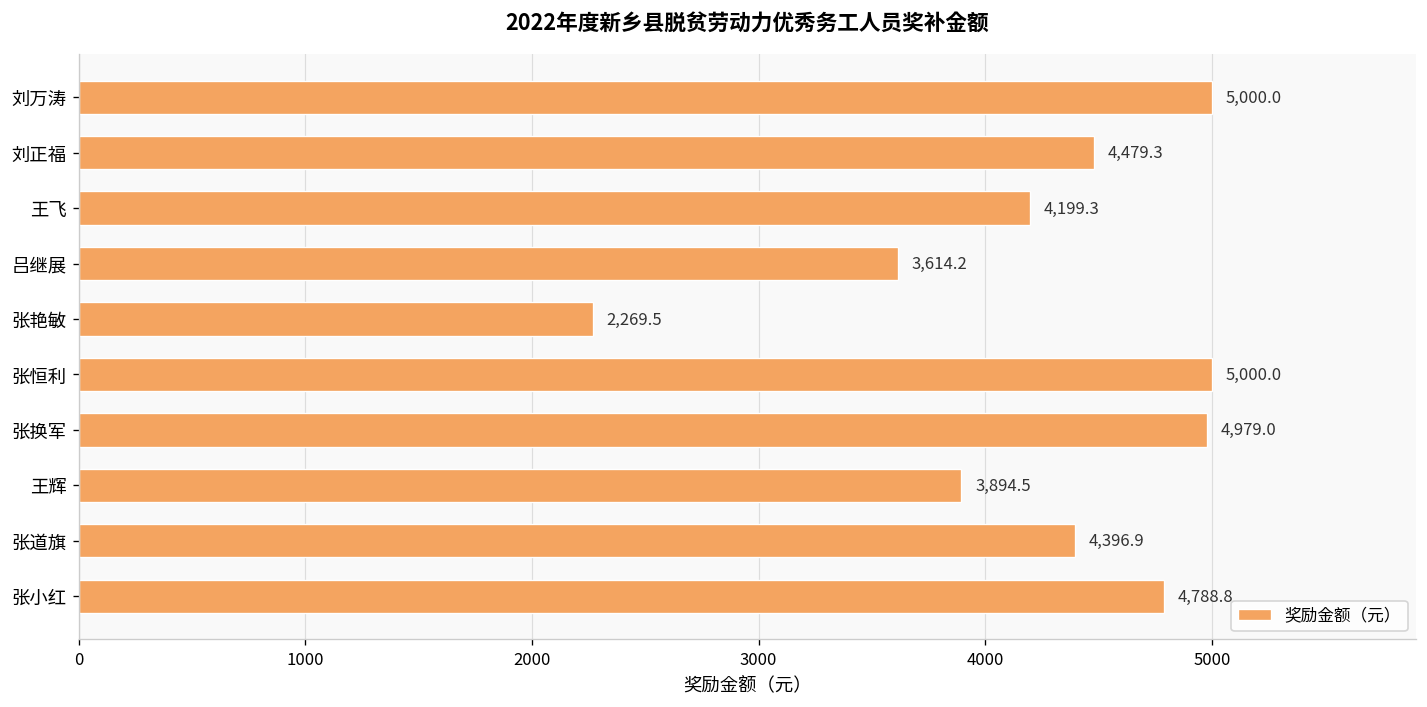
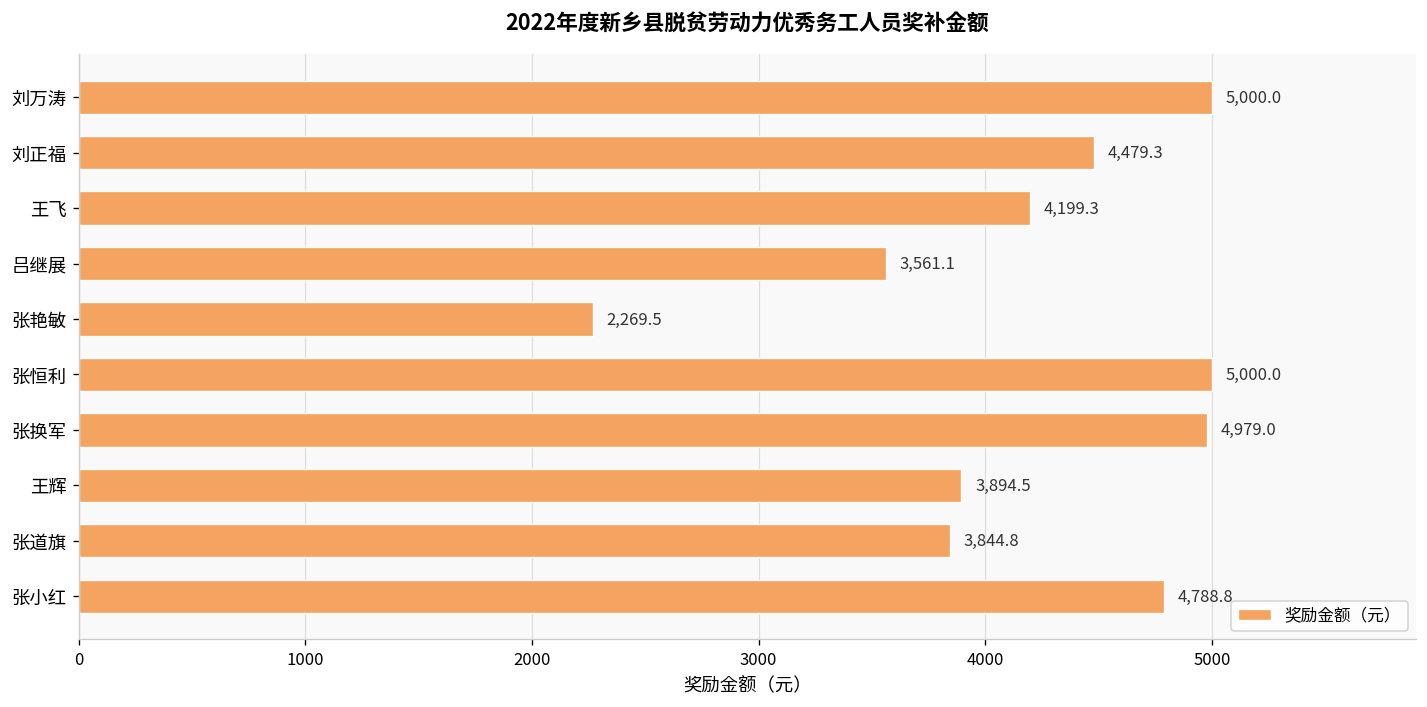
吕继展: 3,614.2 -> 3,561.1
张道旗: 4,396.9 -> 3,844.8
